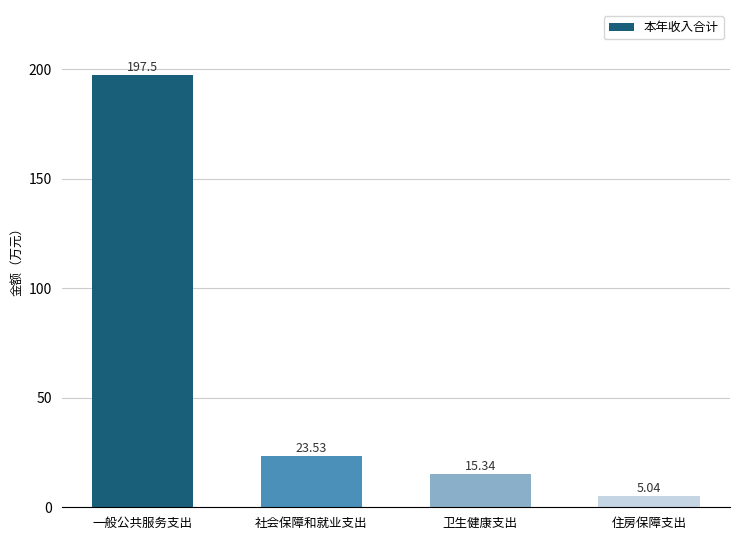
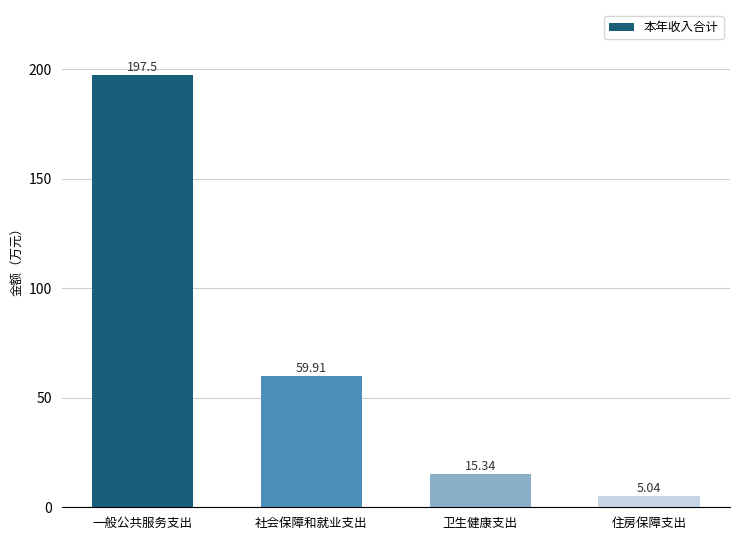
社会保障和就业支出: 23.53 -> 59.91
